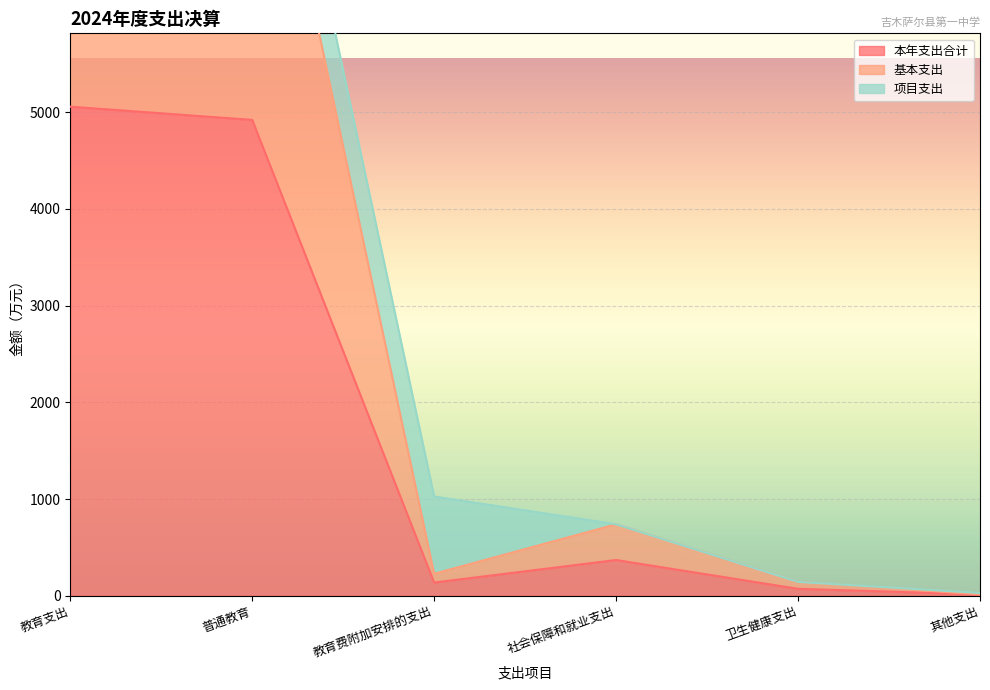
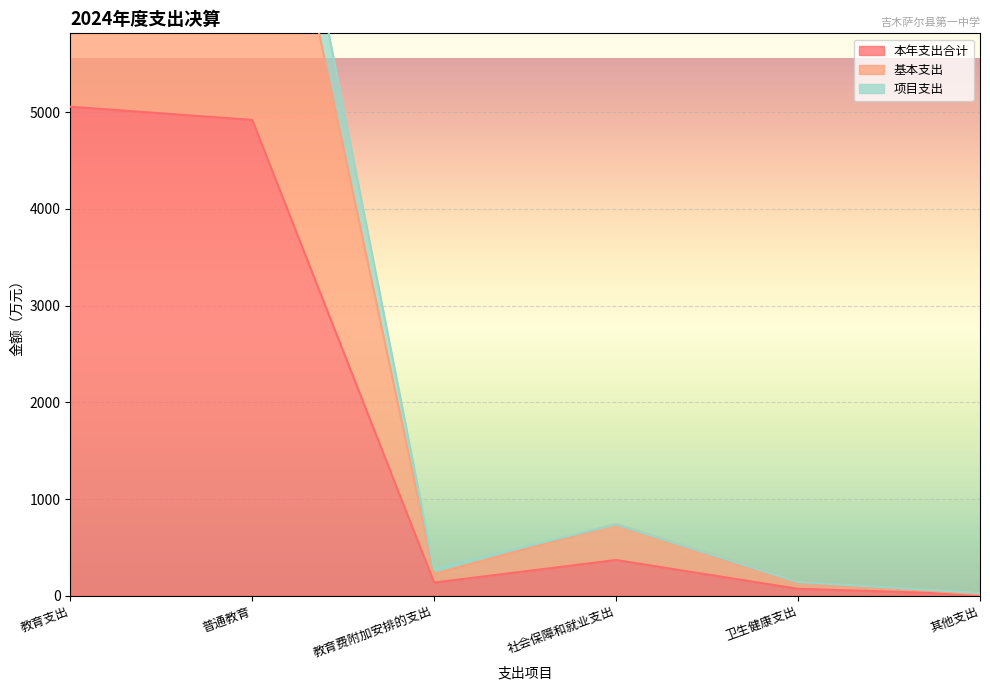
项目支出, 教育费附加安排的支出: 800 -> 0
